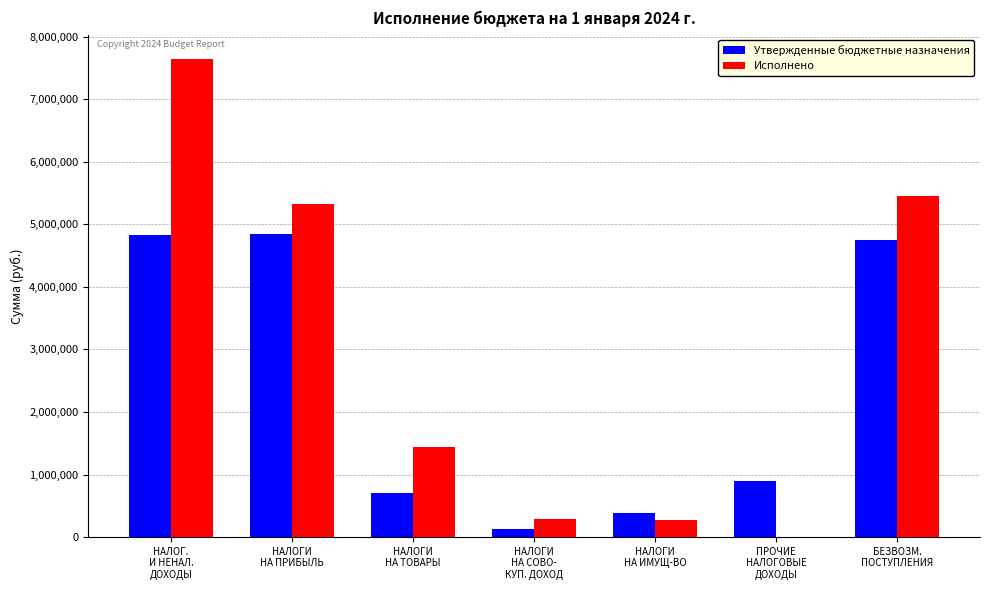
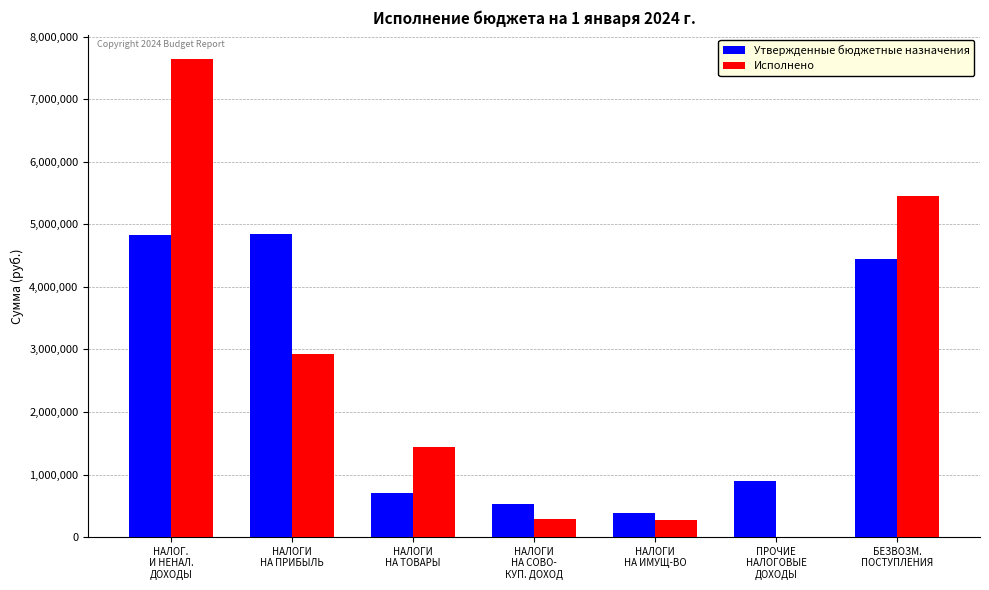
Исполнено, НАЛОГИ НА ПРИБЫЛЬ: 5,300,000 -> 2,900,000
Утвержденные бюджетные назначения, НАЛОГИ НА СОВО- КУП. ДОХОД: 100,000 -> 500,000
Утвержденные бюджетные назначения, БЕЗВОЗМ. ПОСТУПЛЕНИЯ: 4,800,000 -> 4,400,000
